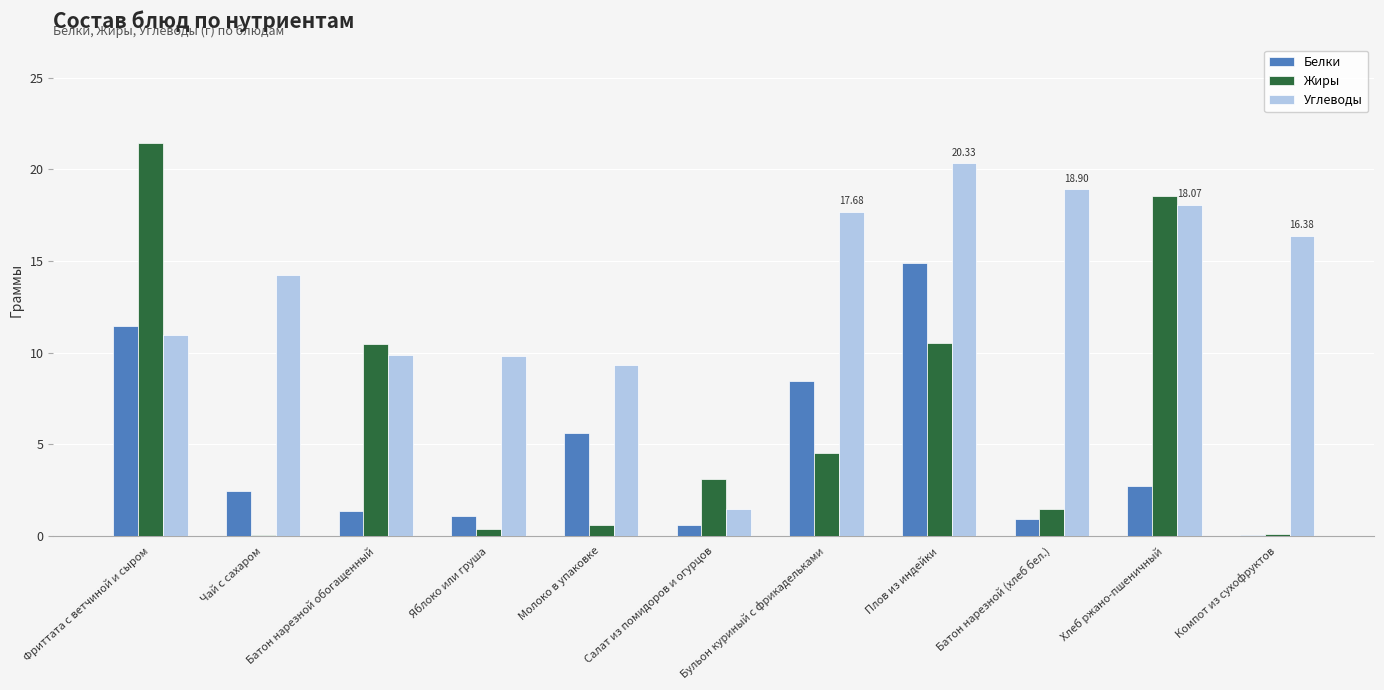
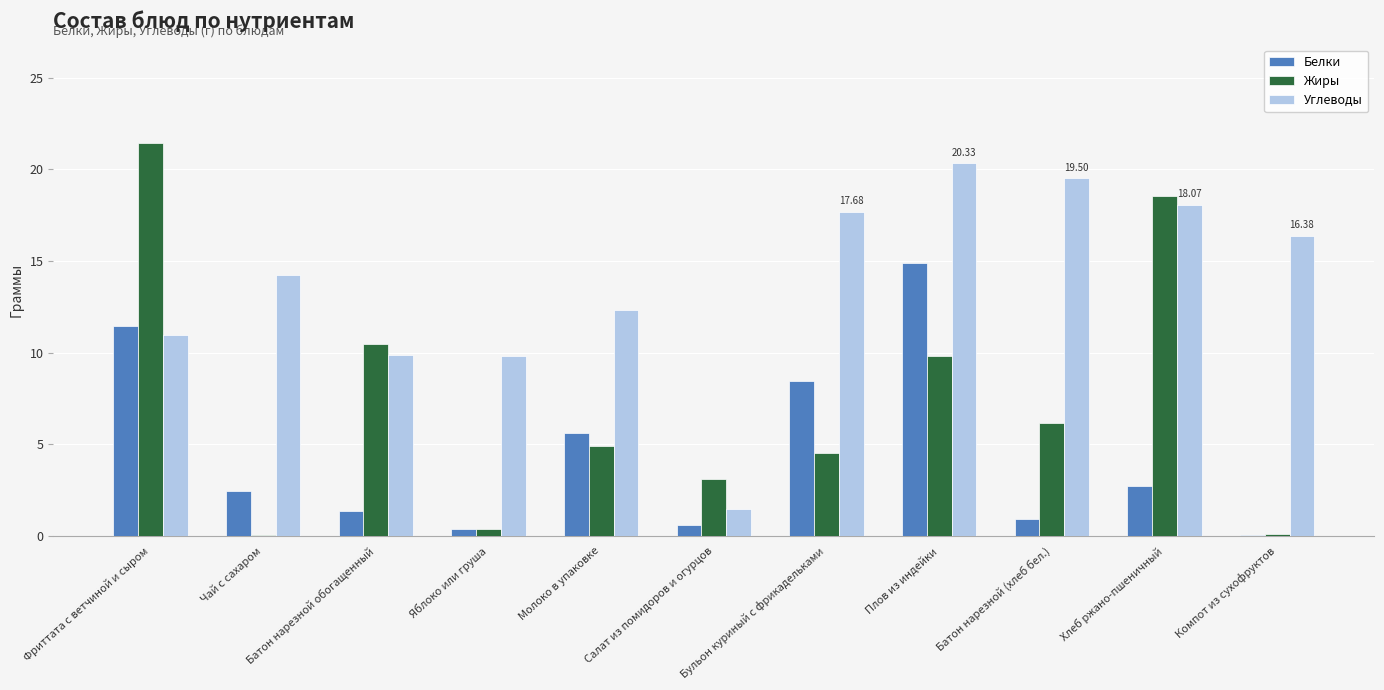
Белки, Яблоко или груша: 1.1 -> 0.4
Жиры, Молоко в упаковке: 0.6 -> 4.9
Углеводы, Молоко в упаковке: 9.3 -> 12.3
Жиры, Плов из индейки: 10.5 -> 9.8
Жиры, Батон нарезной (хлеб бел.): 1.5 -> 6.2
Углеводы, Батон нарезной (хлеб бел.): 18.90 -> 19.50
